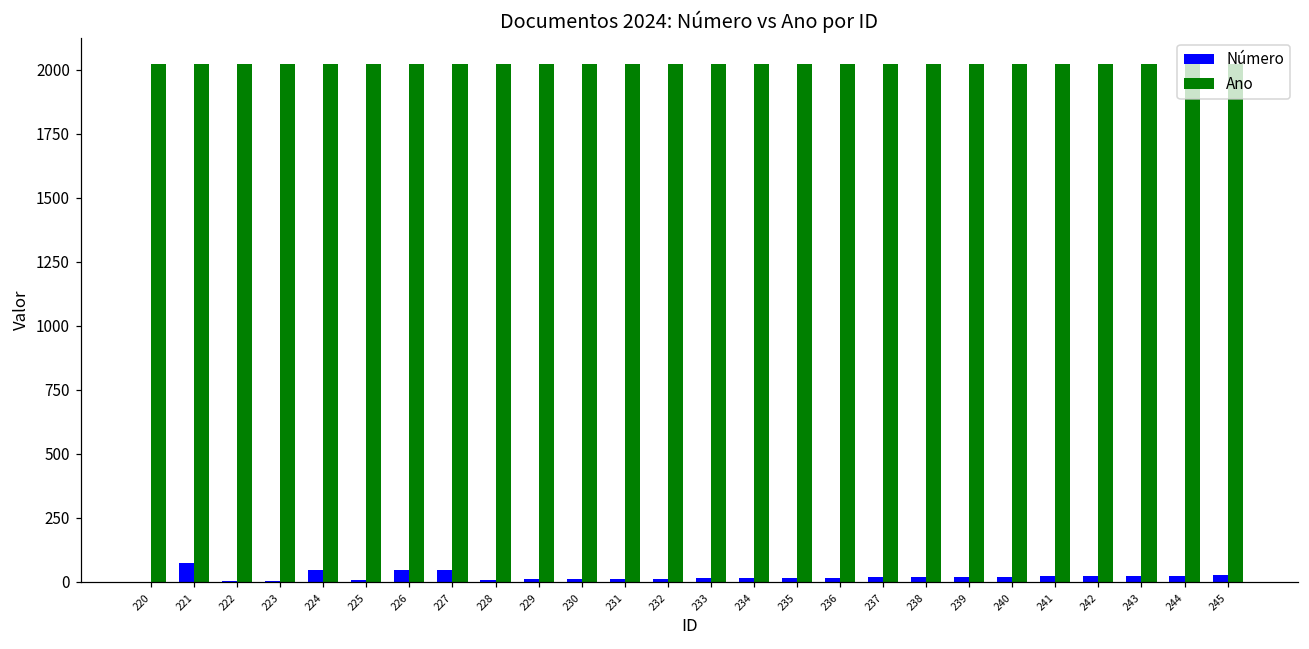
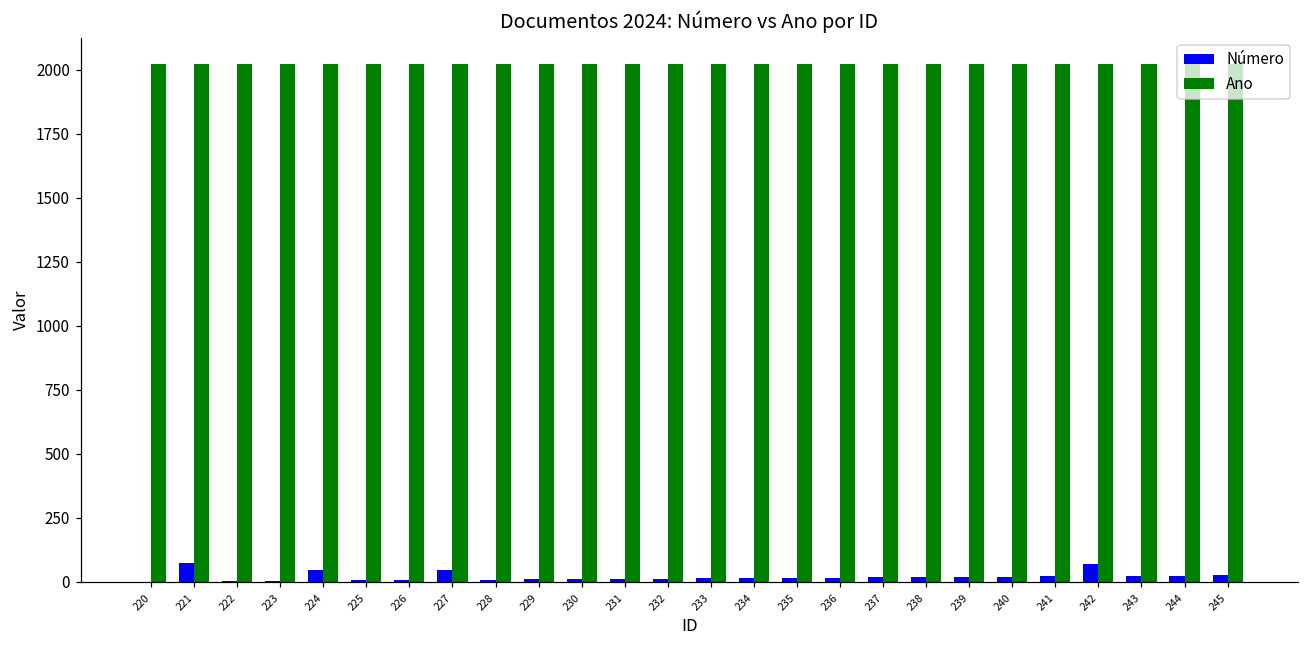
Número, 226: 50 -> 10
Número, 242: 20 -> 70
